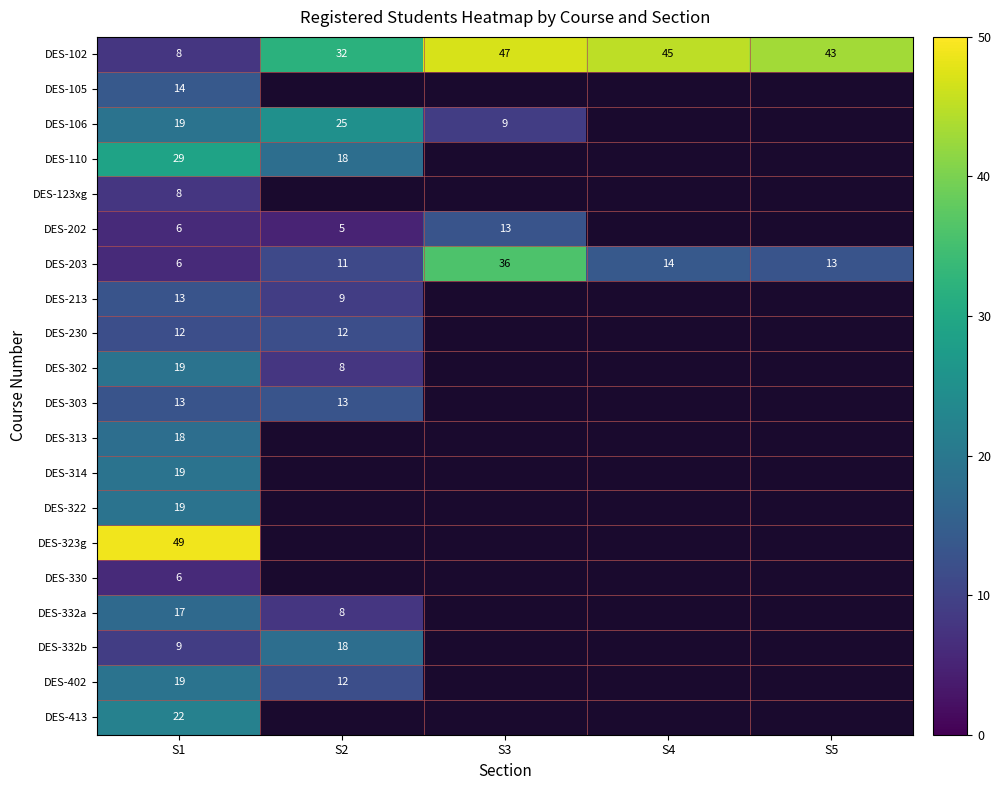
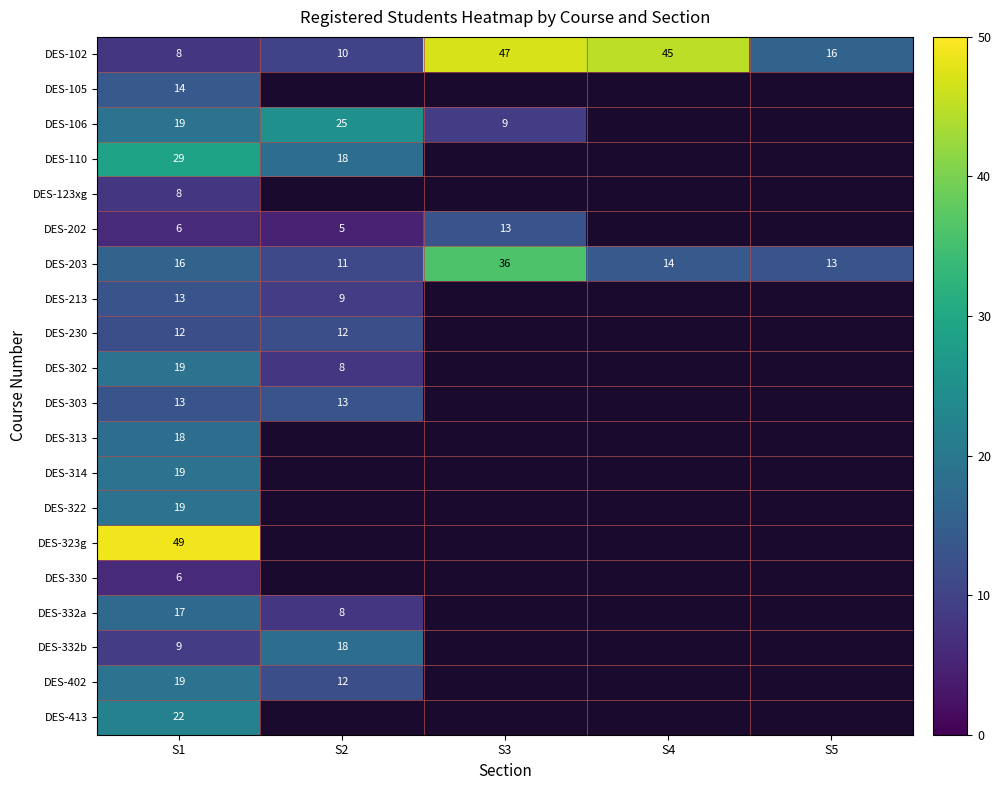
DES-102, S2: 32 -> 10
DES-102, S5: 43 -> 16
DES-203, S1: 6 -> 16
